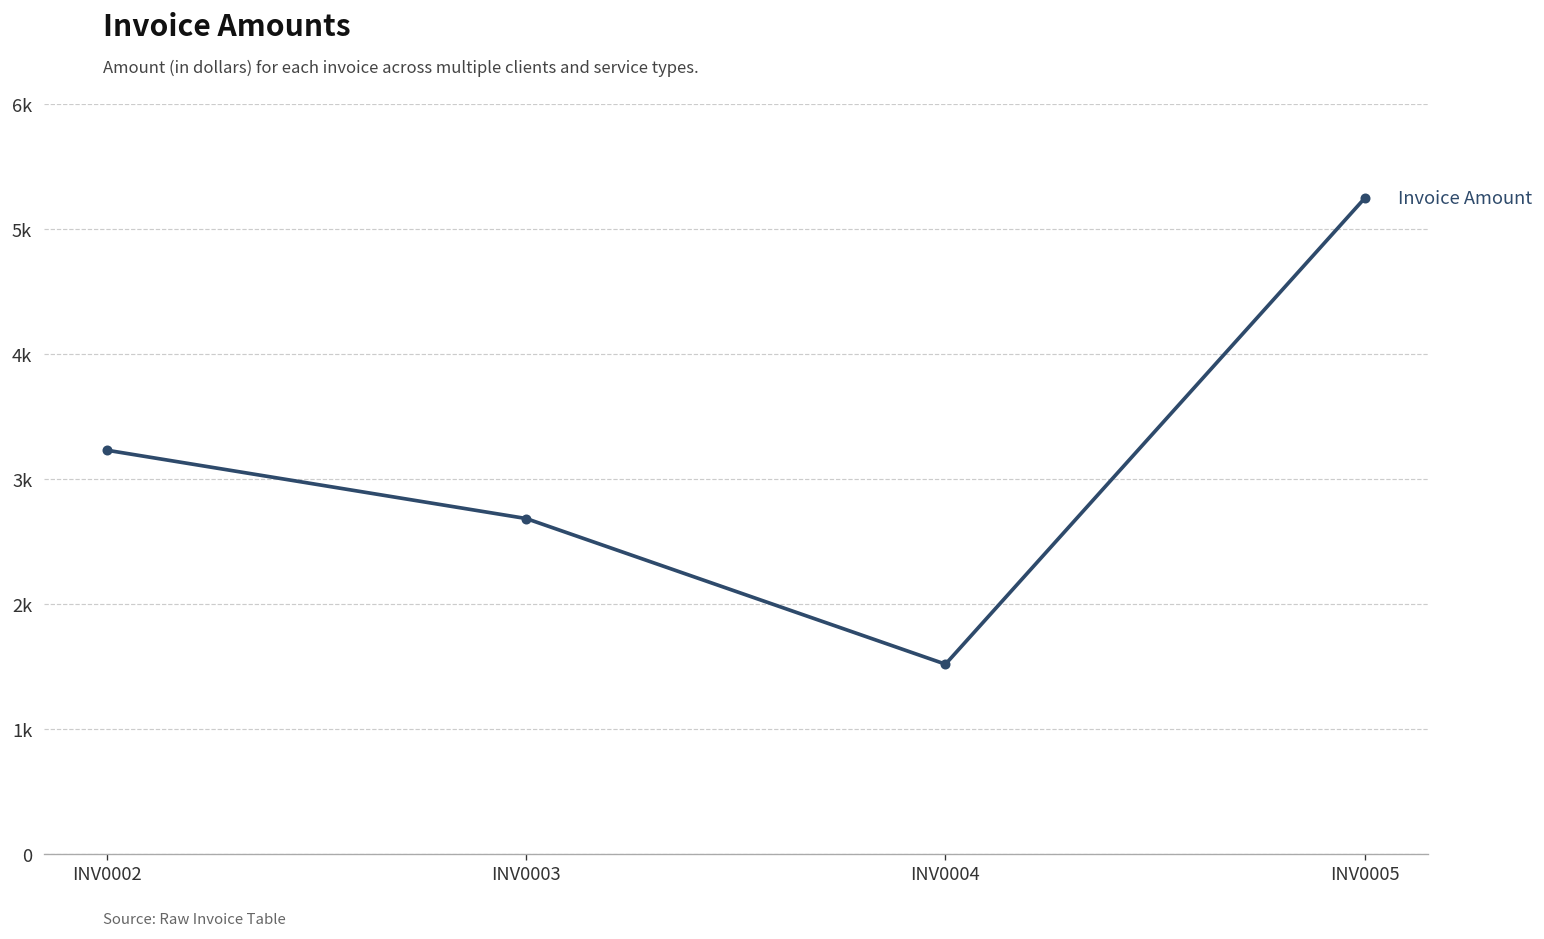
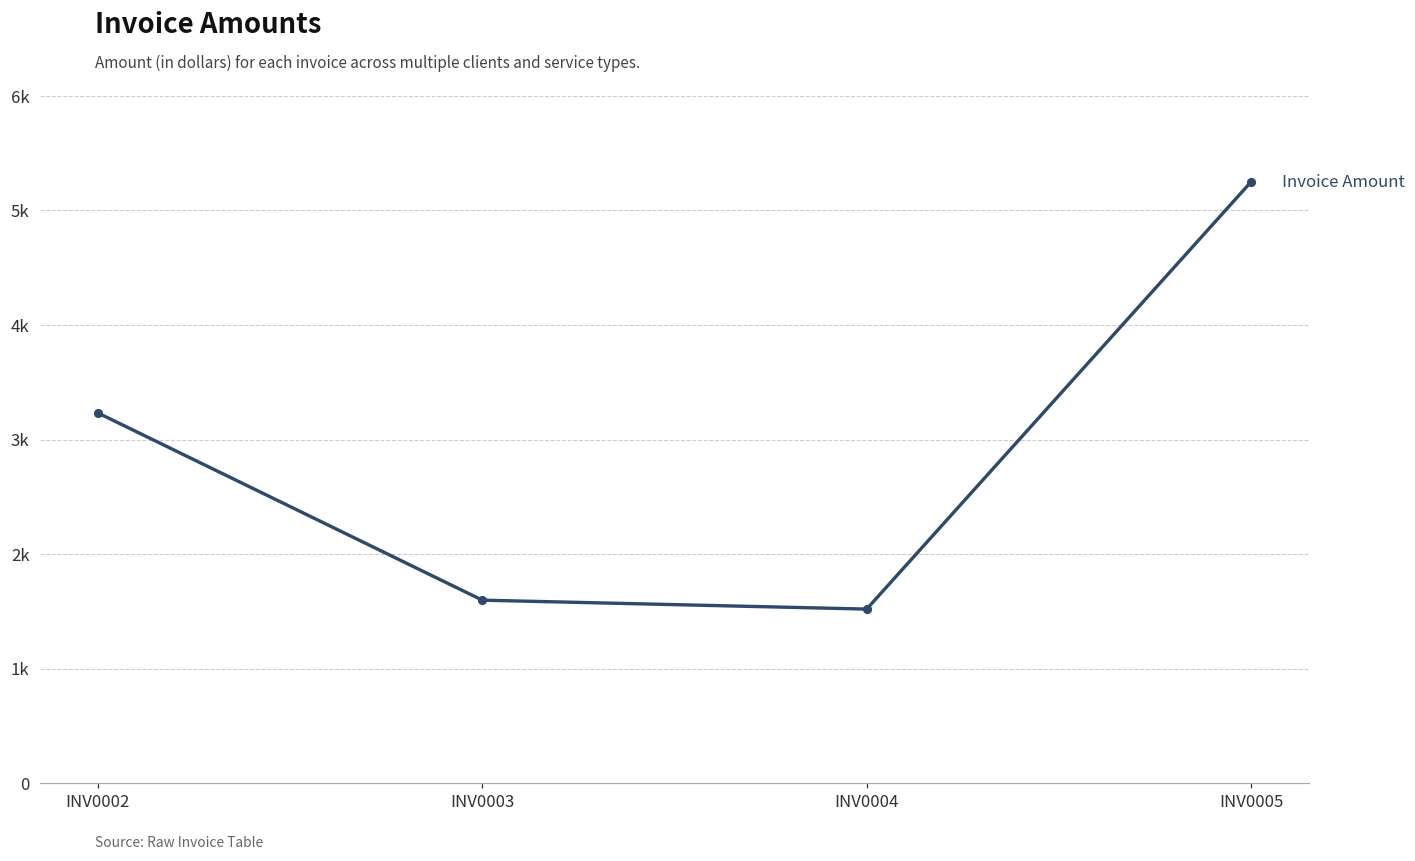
INV0003: 2690 -> 1600
